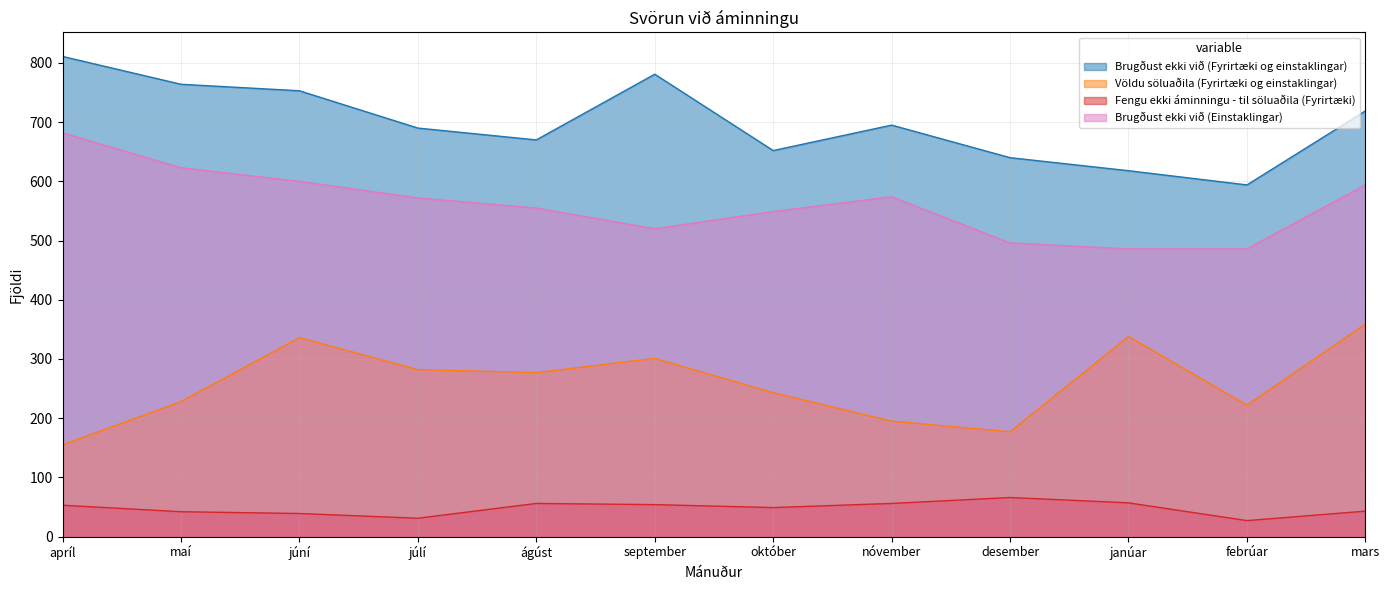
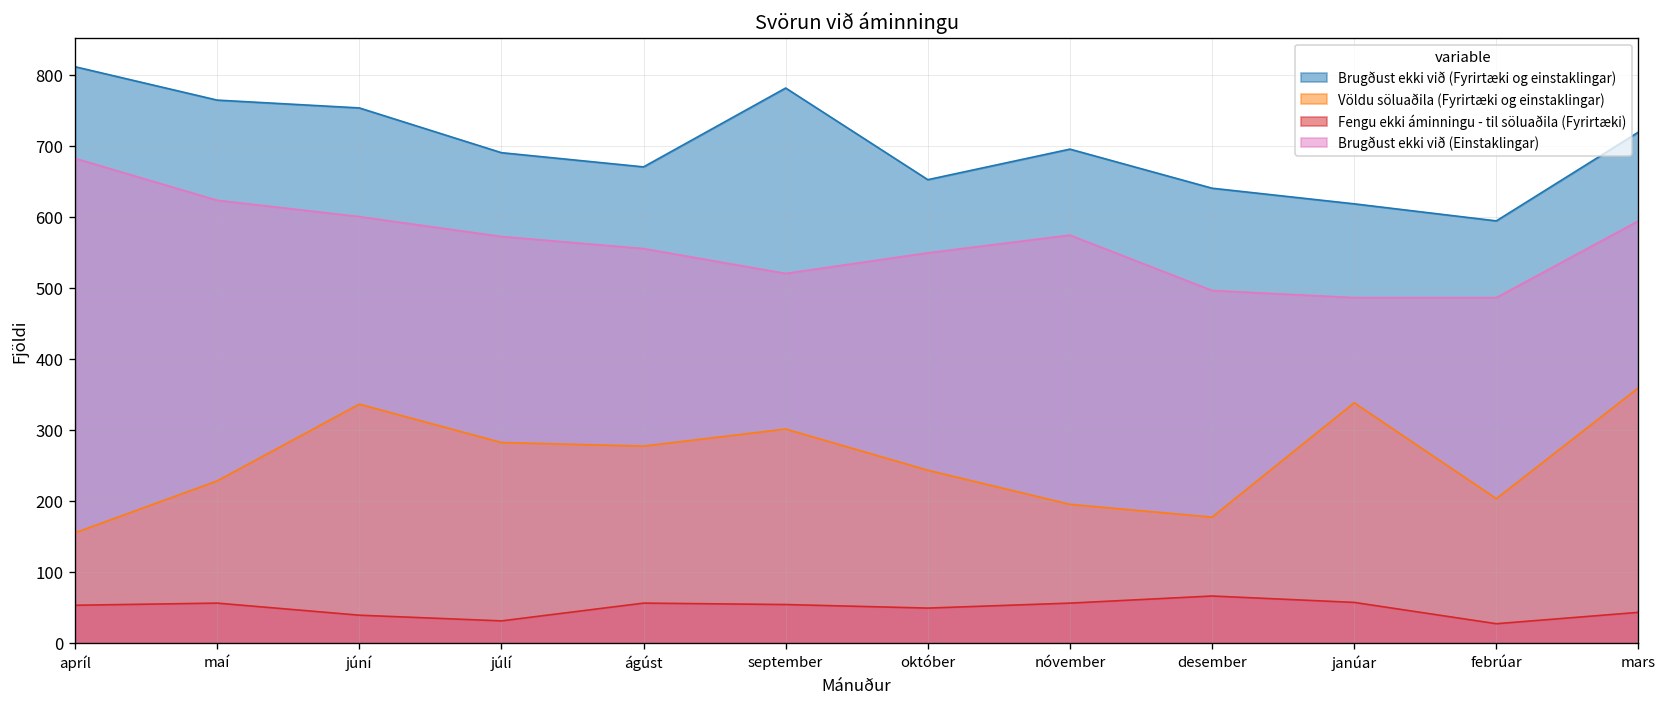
Fengu ekki áminningu - til söluaðila (Fyrirtæki), maí: 40 -> 60
Völdu söluaðila (Fyrirtæki og einstaklingar), febrúar: 220 -> 200
